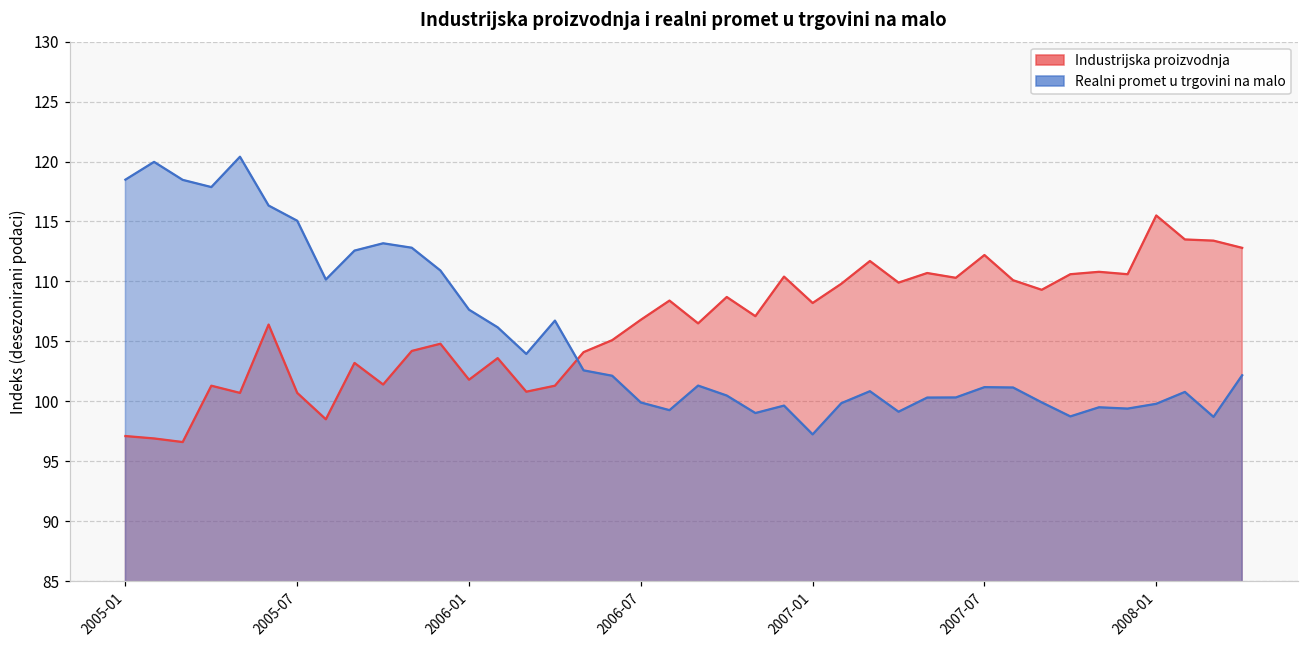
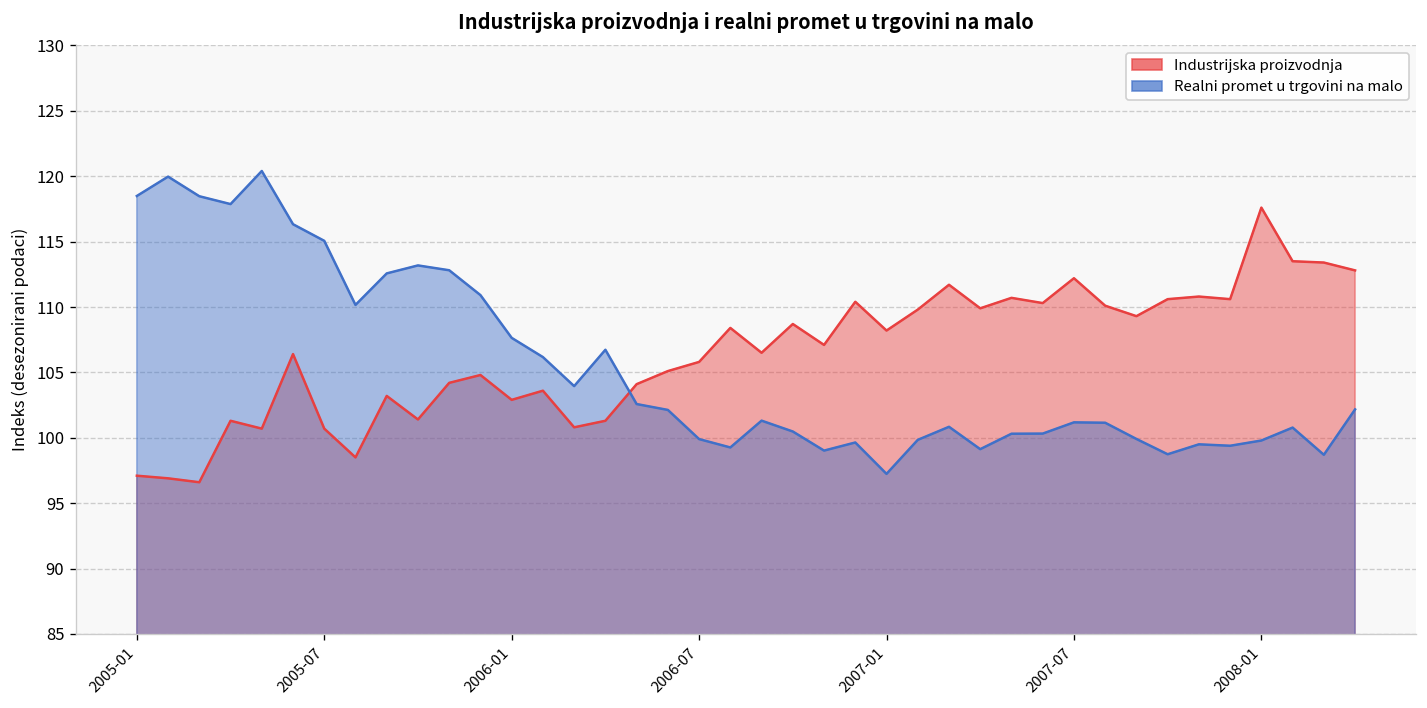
Industrijska proizvodnja, 2006-01: 101.8 -> 102.9
Industrijska proizvodnja, 2006-07: 106.8 -> 105.8
Industrijska proizvodnja, 2008-01: 115.5 -> 117.6
